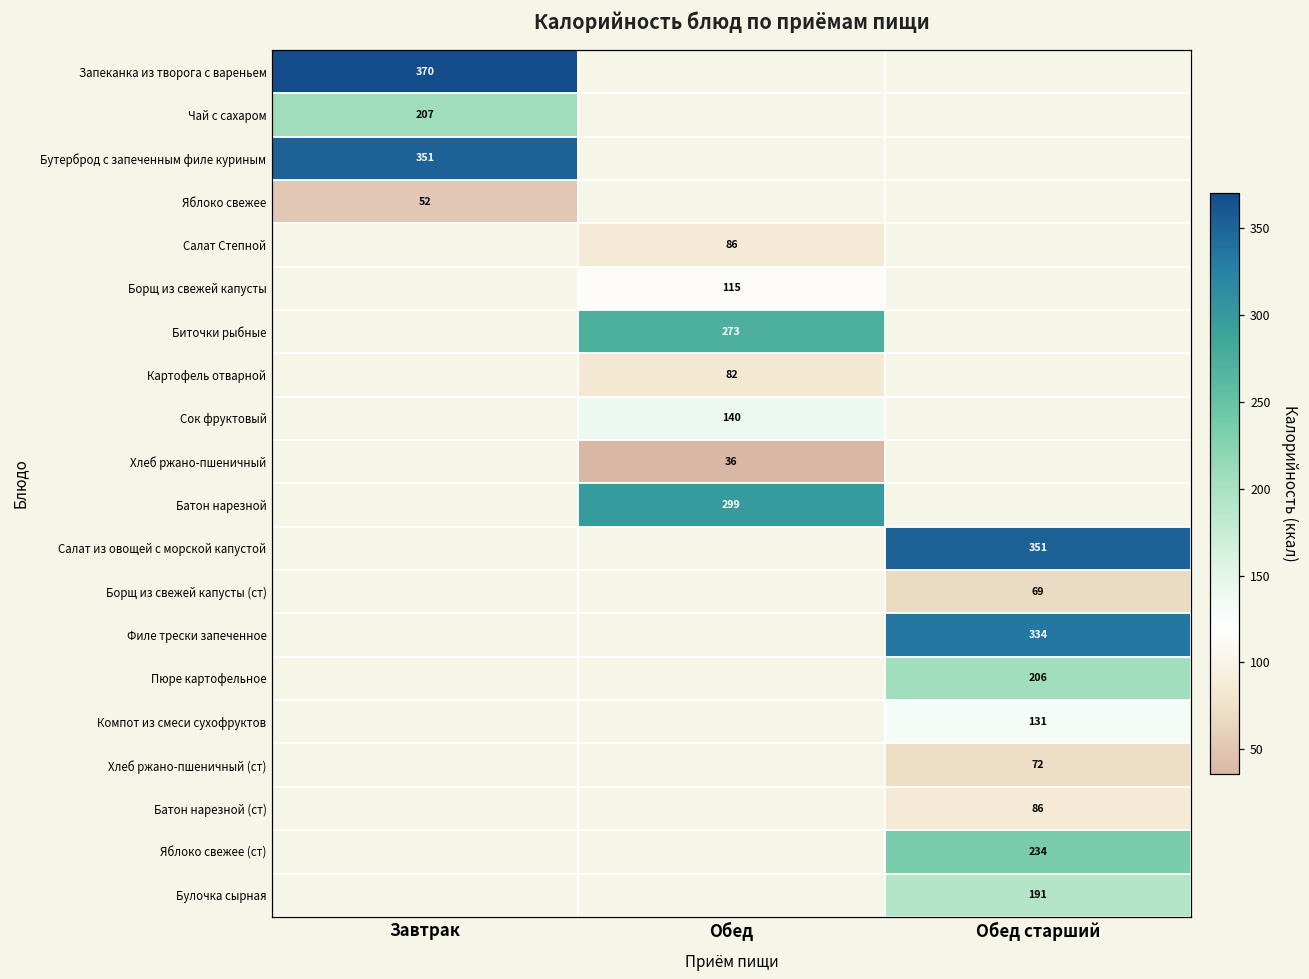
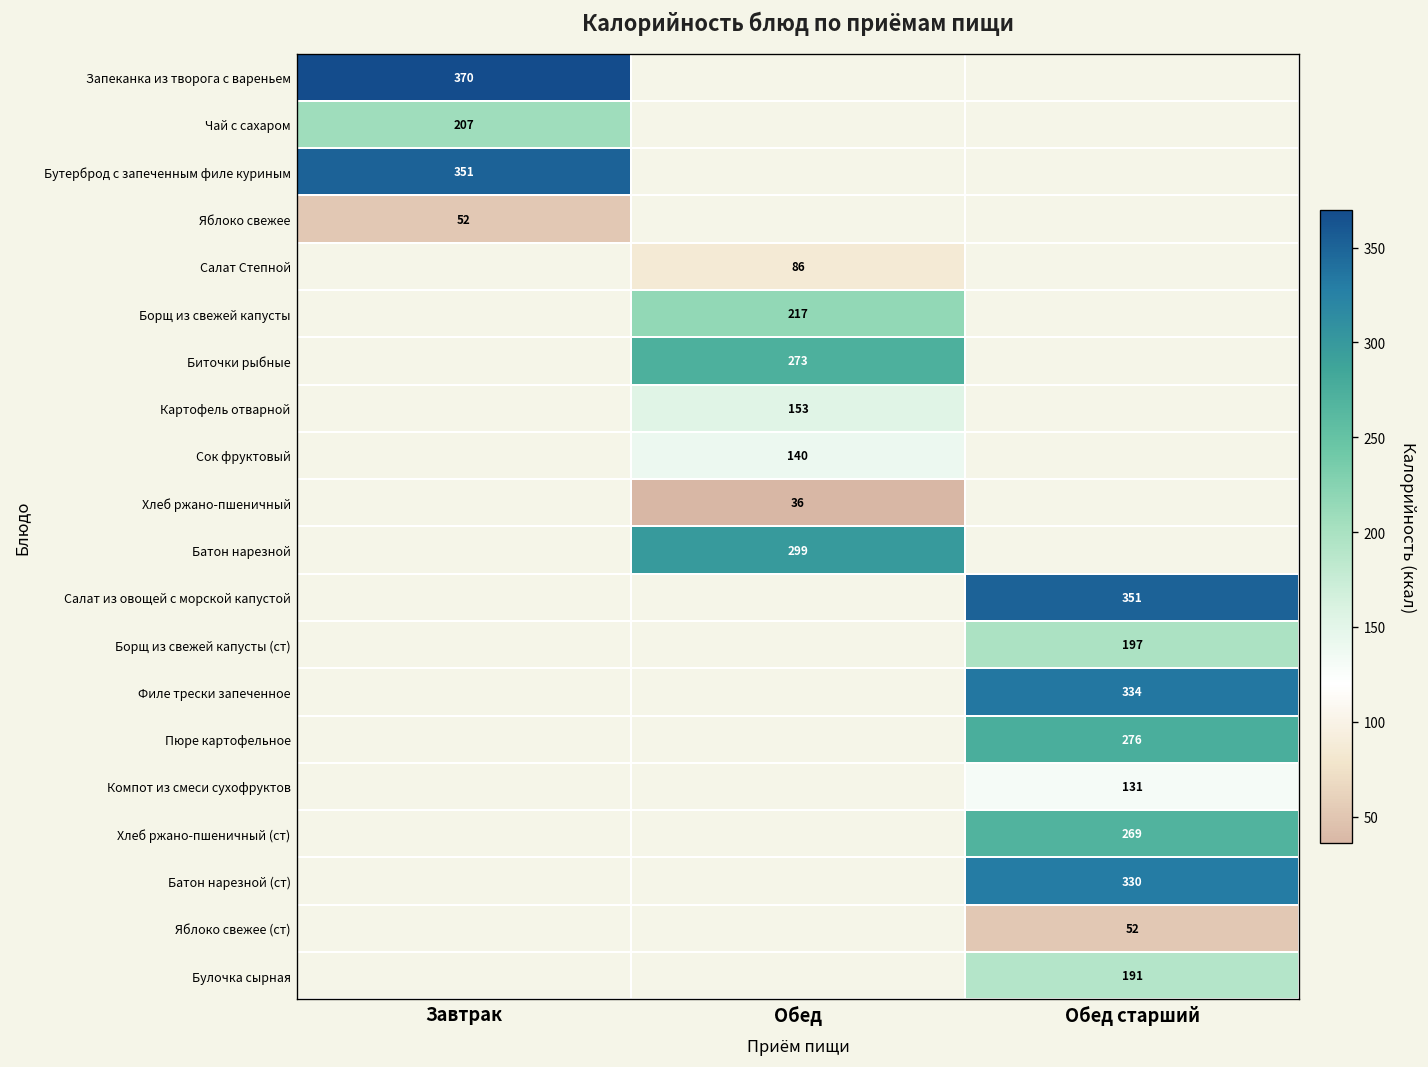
Борщ из свежей капусты, Обед: 115 -> 217
Картофель отварной, Обед: 82 -> 153
Борщ из свежей капусты (ст), Обед старший: 69 -> 197
Пюре картофельное, Обед старший: 206 -> 276
Хлеб ржано-пшеничный (ст), Обед старший: 72 -> 269
Батон нарезной (ст), Обед старший: 86 -> 330
Яблоко свежее (ст), Обед старший: 234 -> 52
